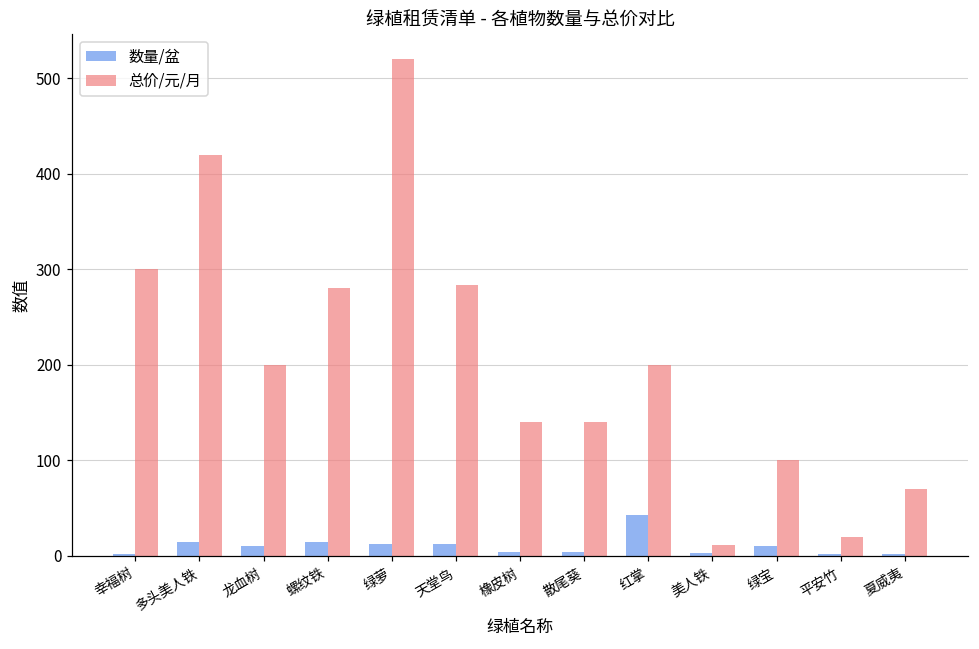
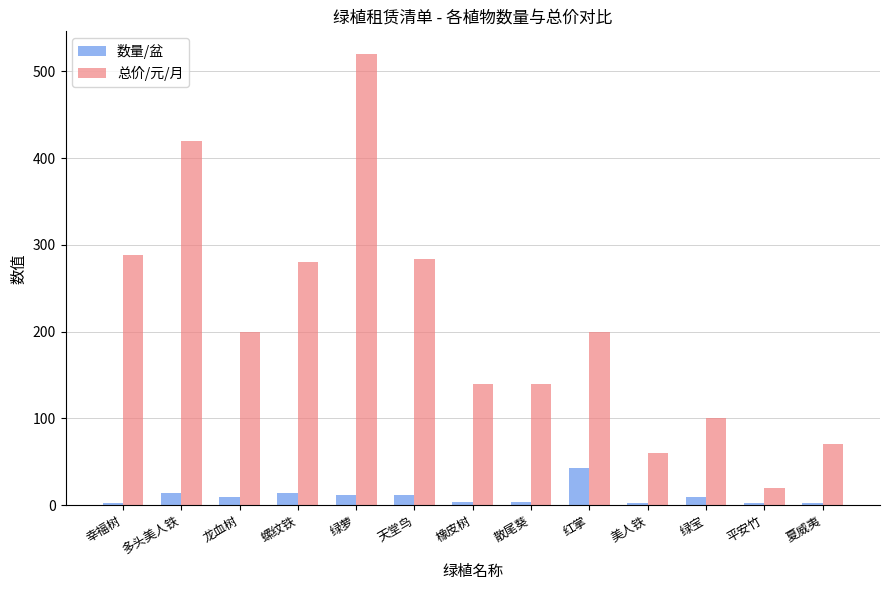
总价/元/月, 幸福树: 300 -> 290
总价/元/月, 美人铁: 10 -> 60
